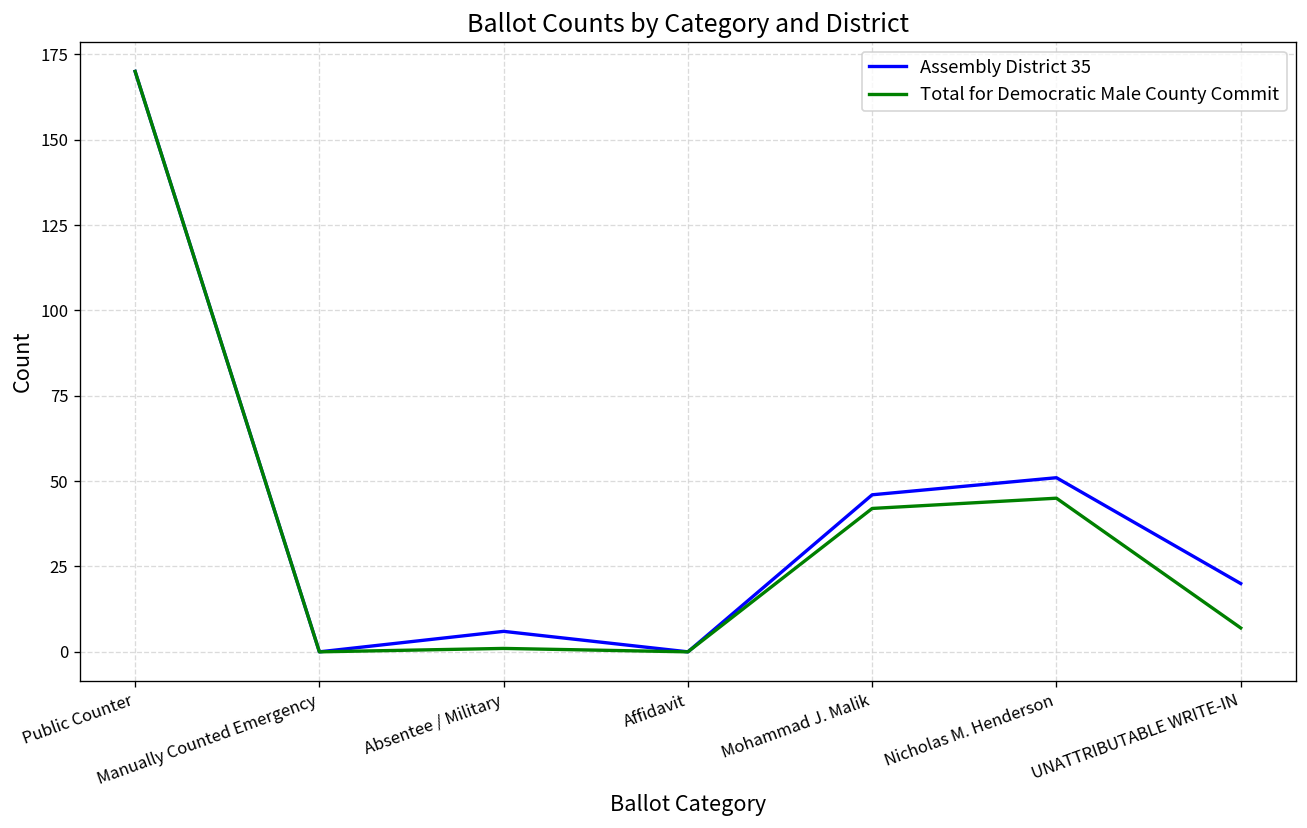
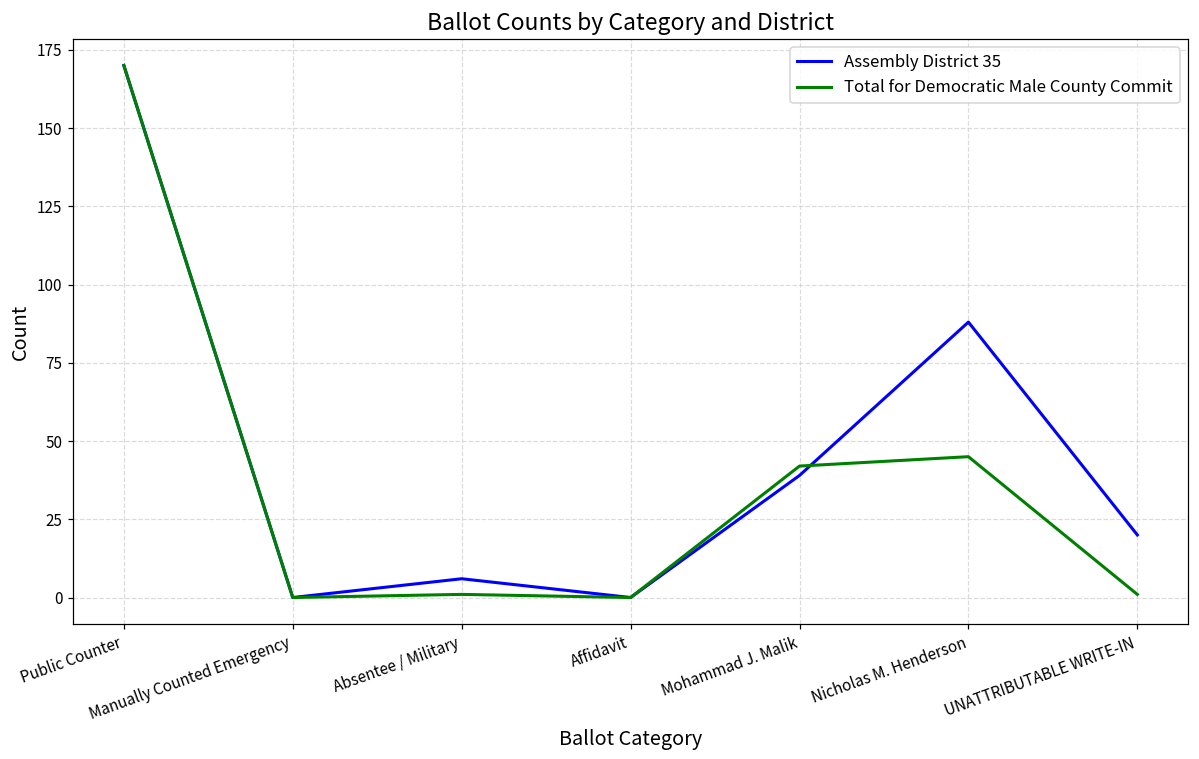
Assembly District 35, Mohammad J. Malik: 46 -> 39
Assembly District 35, Nicholas M. Henderson: 51 -> 88
Total for Democratic Male County Commit, UNATTRIBUTABLE WRITE-IN: 7 -> 1
